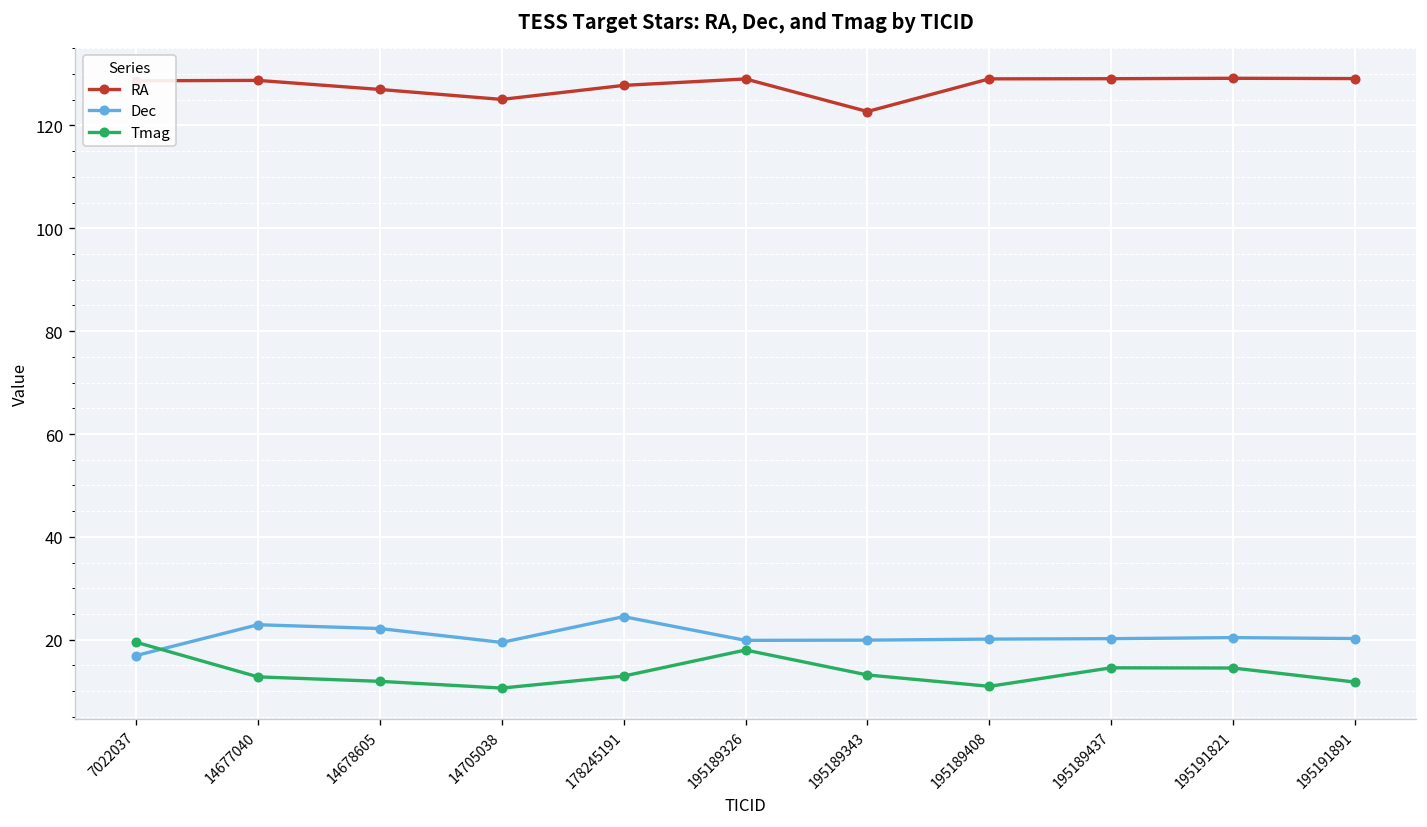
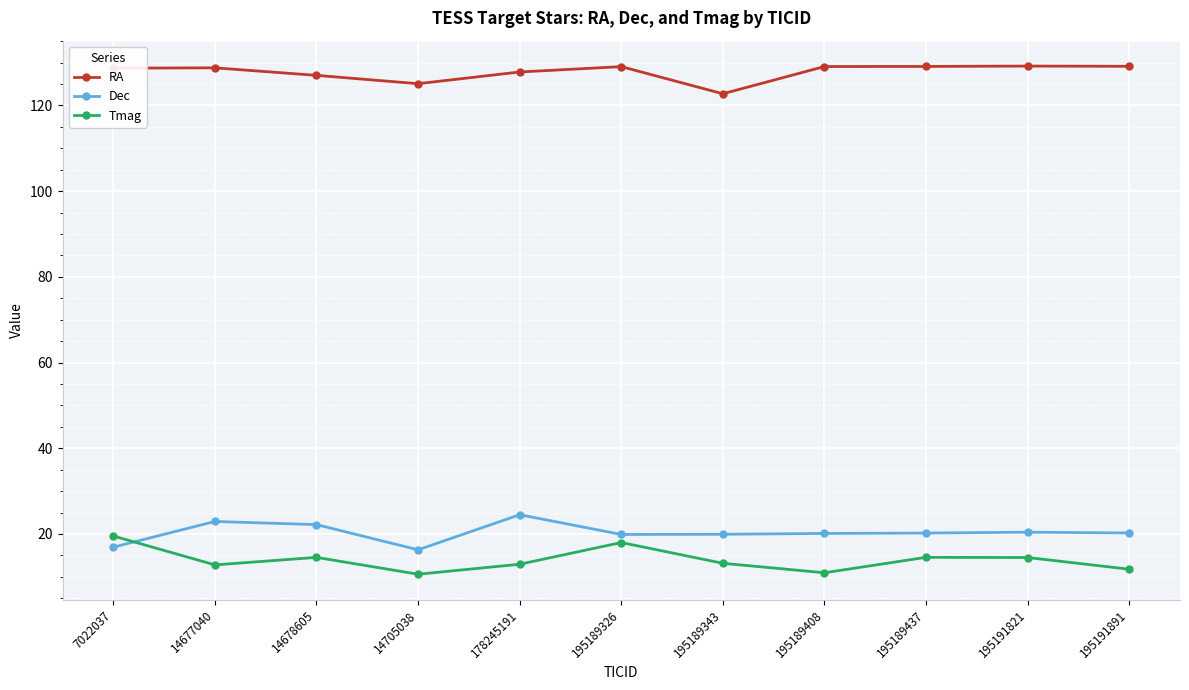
Tmag, 14678605: 12 -> 15
Dec, 14705038: 19 -> 16
